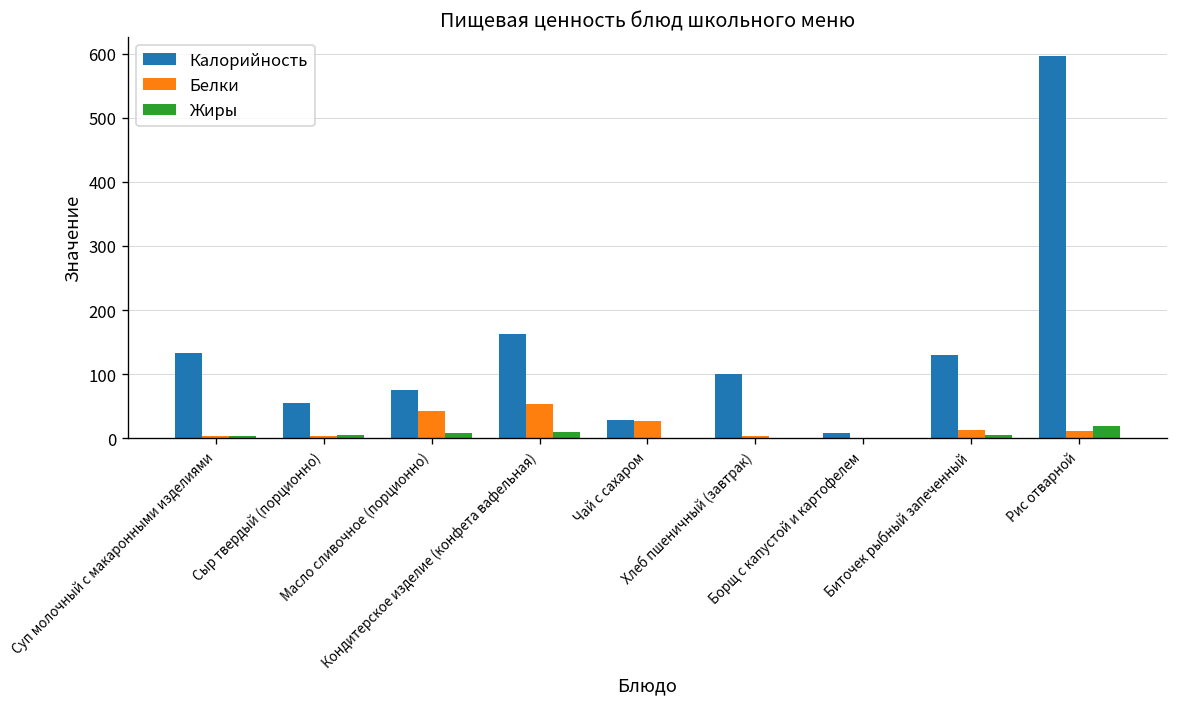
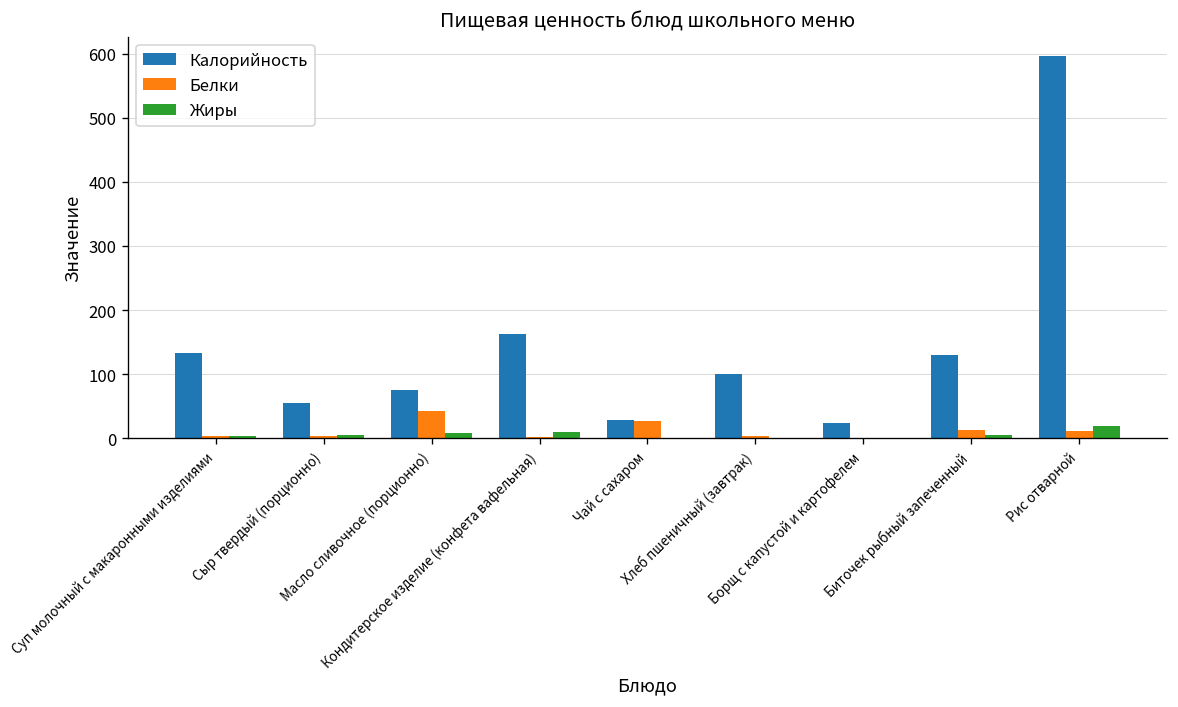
Белки, Кондитерское изделие (конфета вафельная): 50 -> 0
Калорийность, Борщ с капустой и картофелем: 10 -> 20
